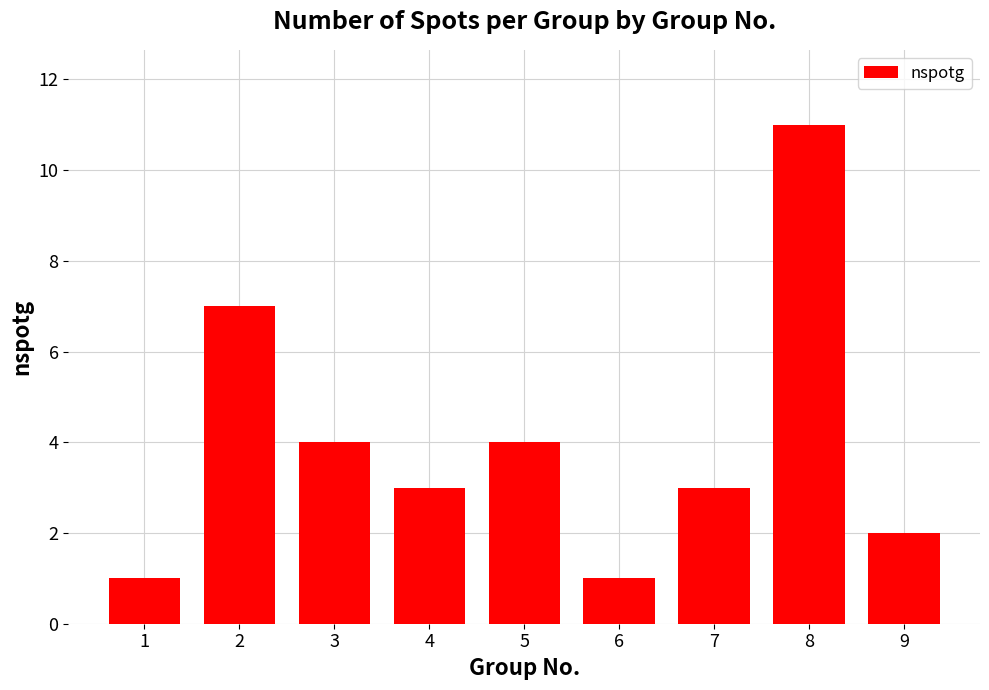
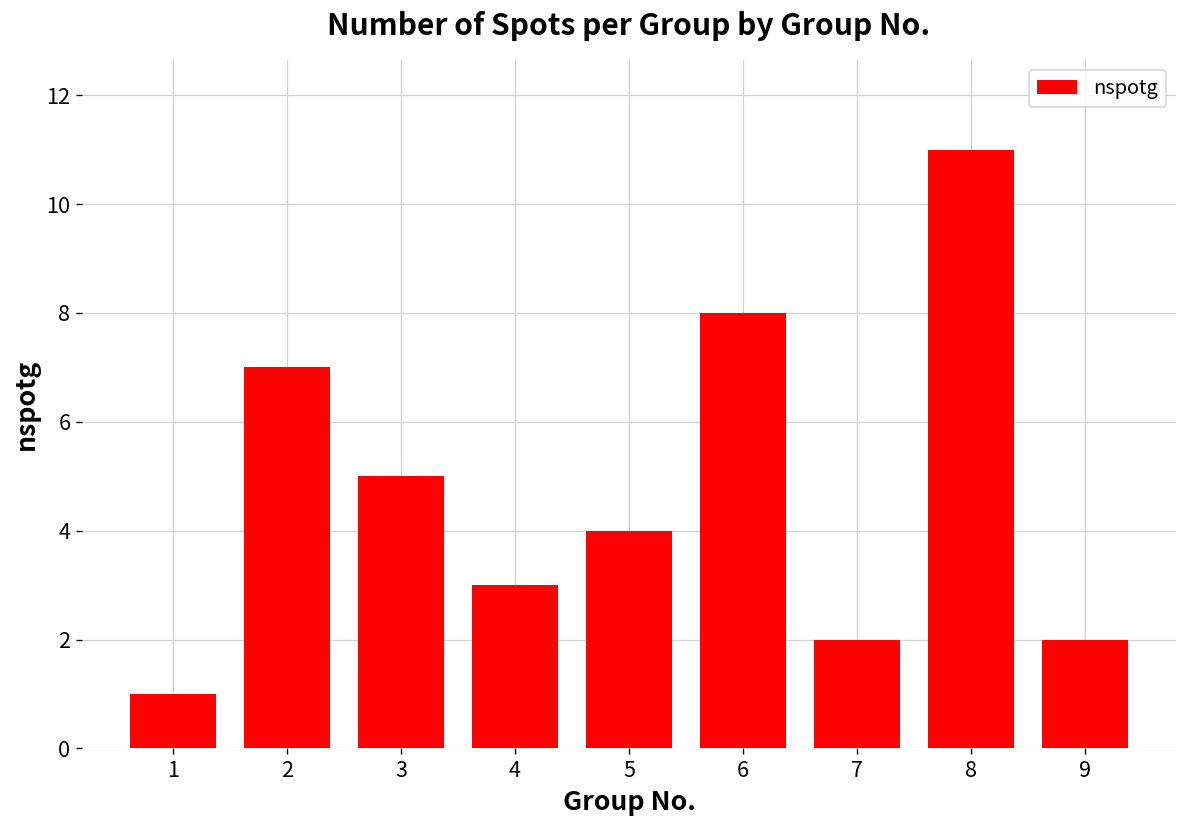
3: 4 -> 5
6: 1 -> 8
7: 3 -> 2
